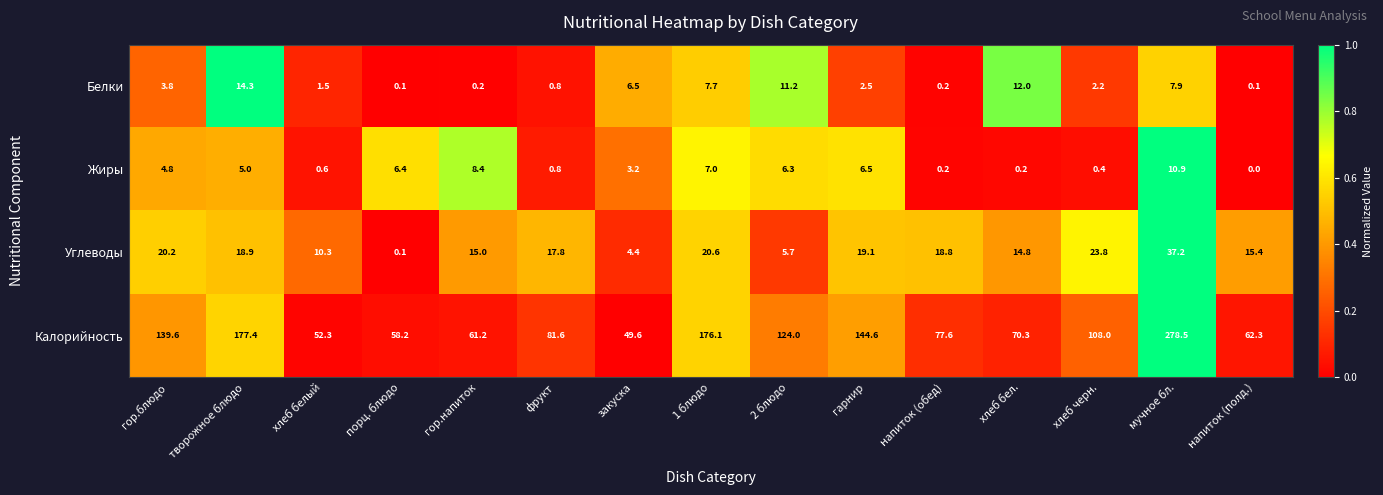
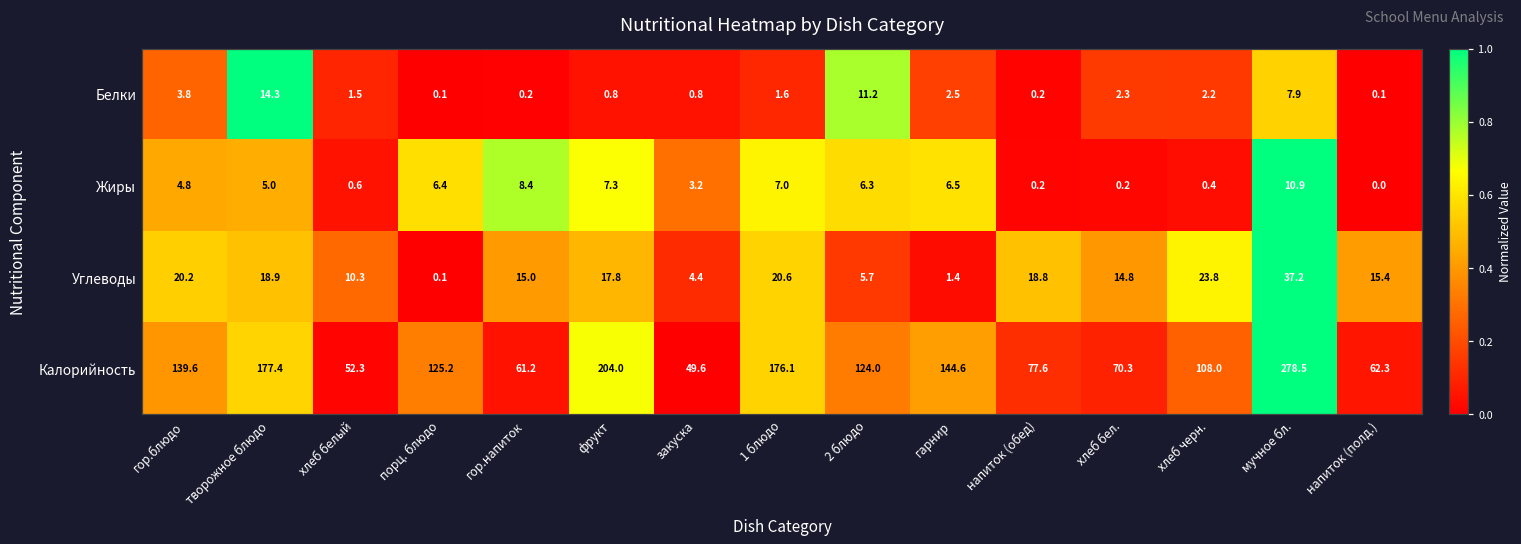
Белки, закуска: 6.5 -> 0.8
Белки, 1 блюдо: 7.7 -> 1.6
Белки, хлеб бел.: 12.0 -> 2.3
Жиры, фрукт: 0.8 -> 7.3
Углеводы, гарнир: 19.1 -> 1.4
Калорийность, порц. блюдо: 58.2 -> 125.2
Калорийность, фрукт: 81.6 -> 204.0
